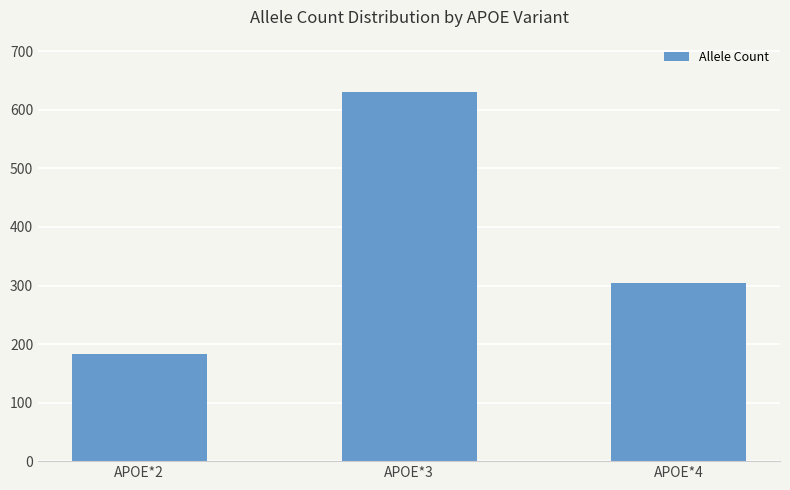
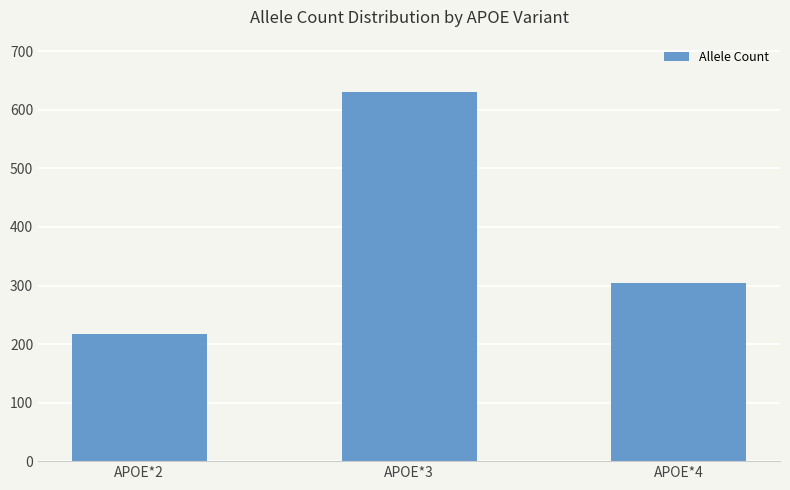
APOE*2: 180 -> 220
